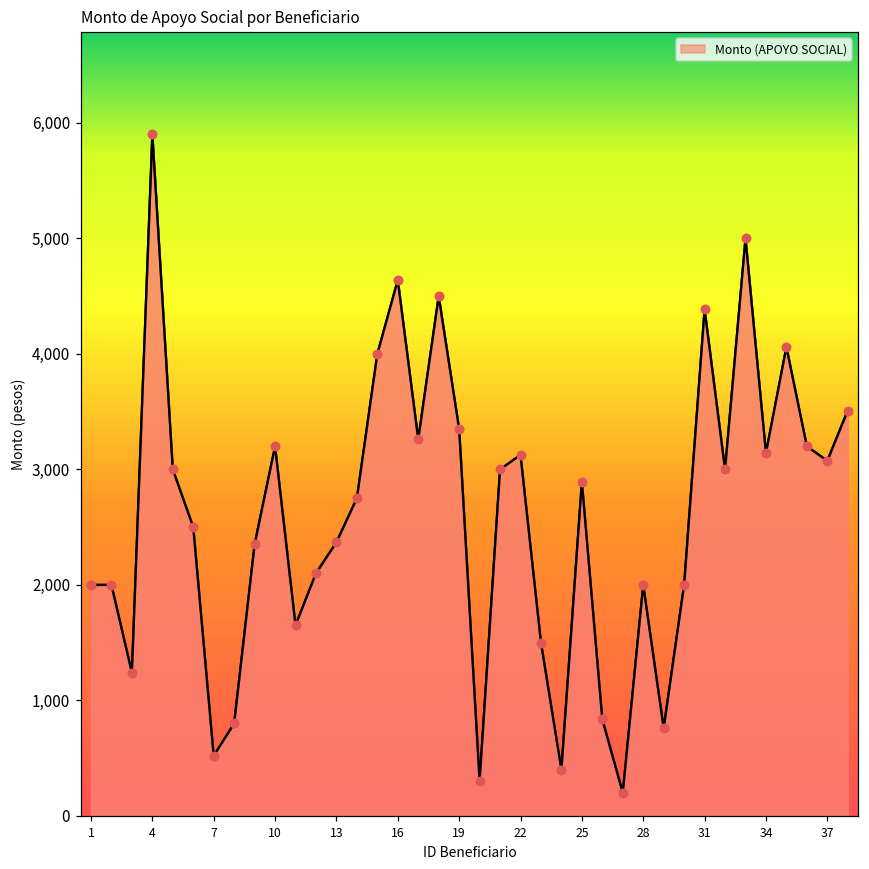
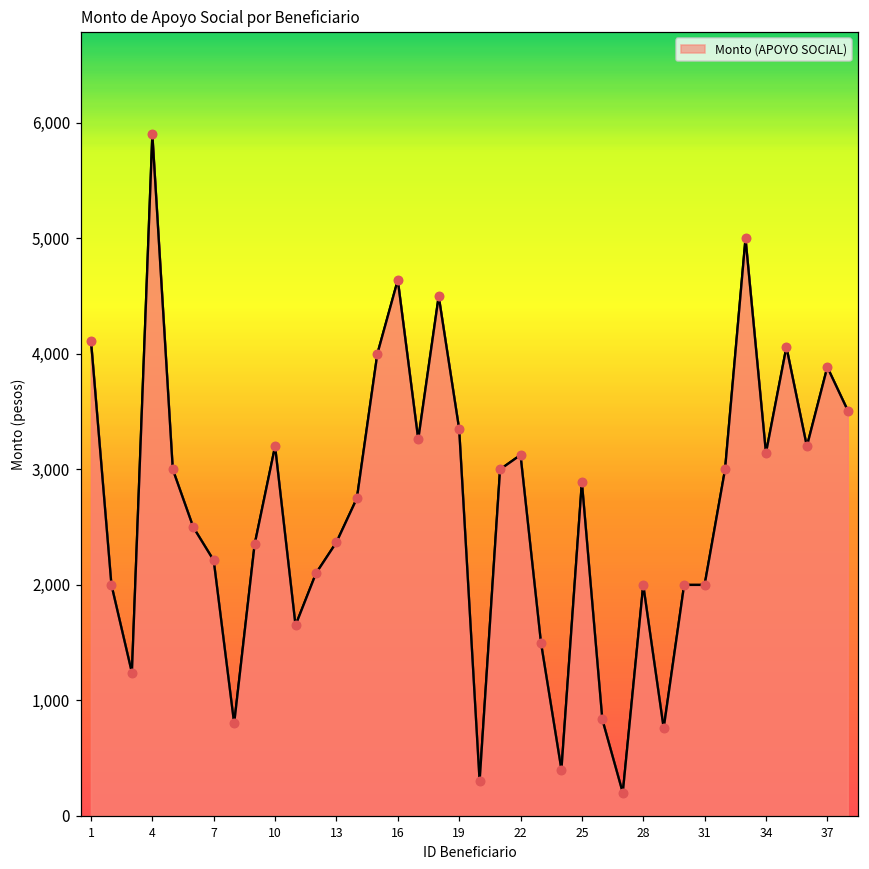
1: 2,000 -> 4,110
7: 520 -> 2,210
31: 4,390 -> 2,000
37: 3,070 -> 3,890
